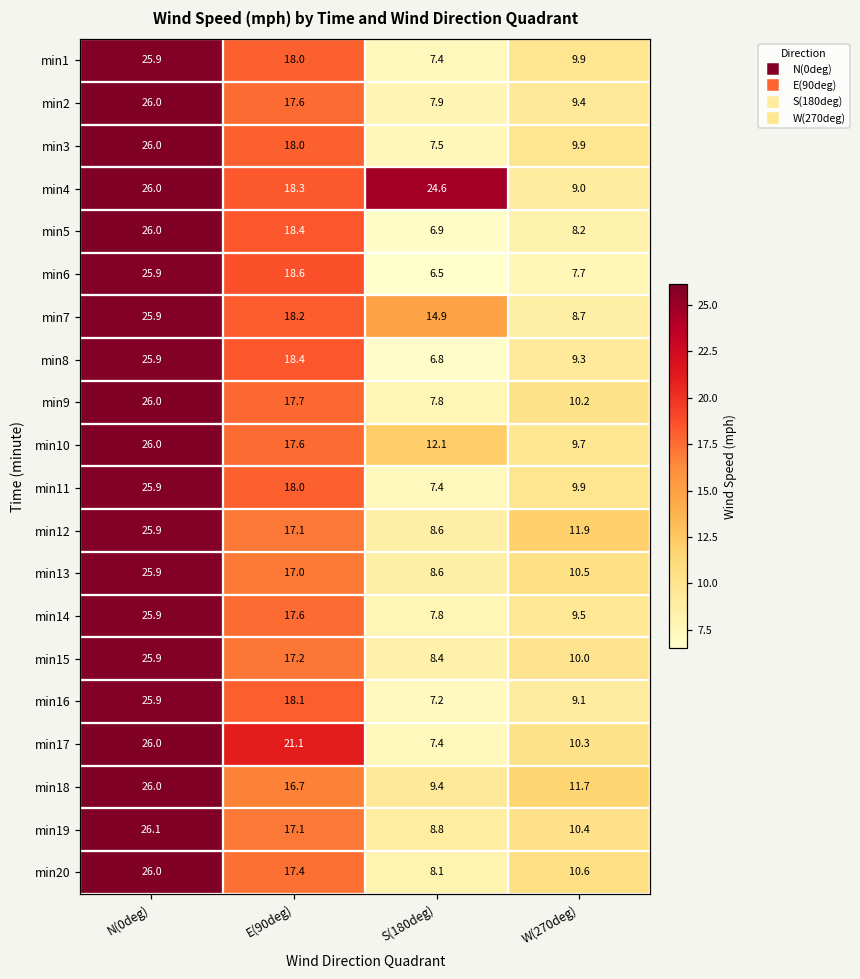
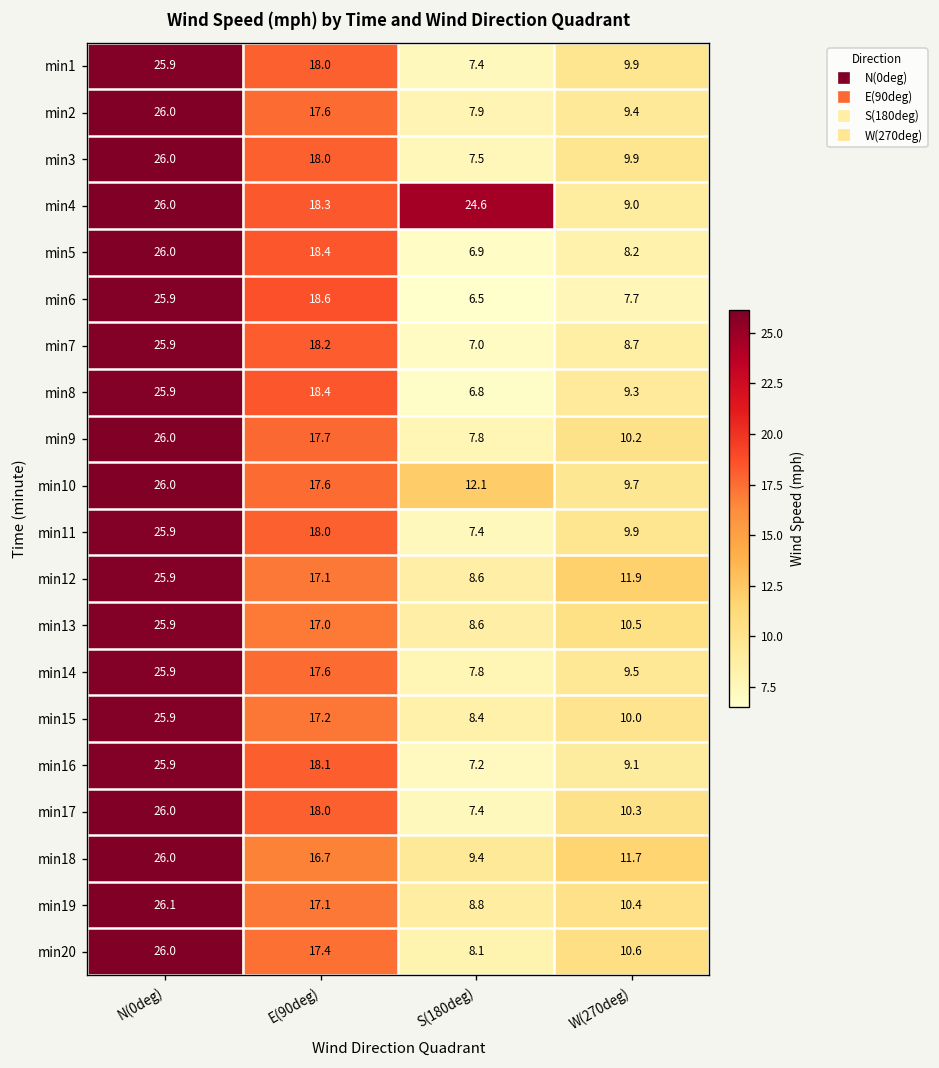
min7, S(180deg): 14.9 -> 7.0
min17, E(90deg): 21.1 -> 18.0
